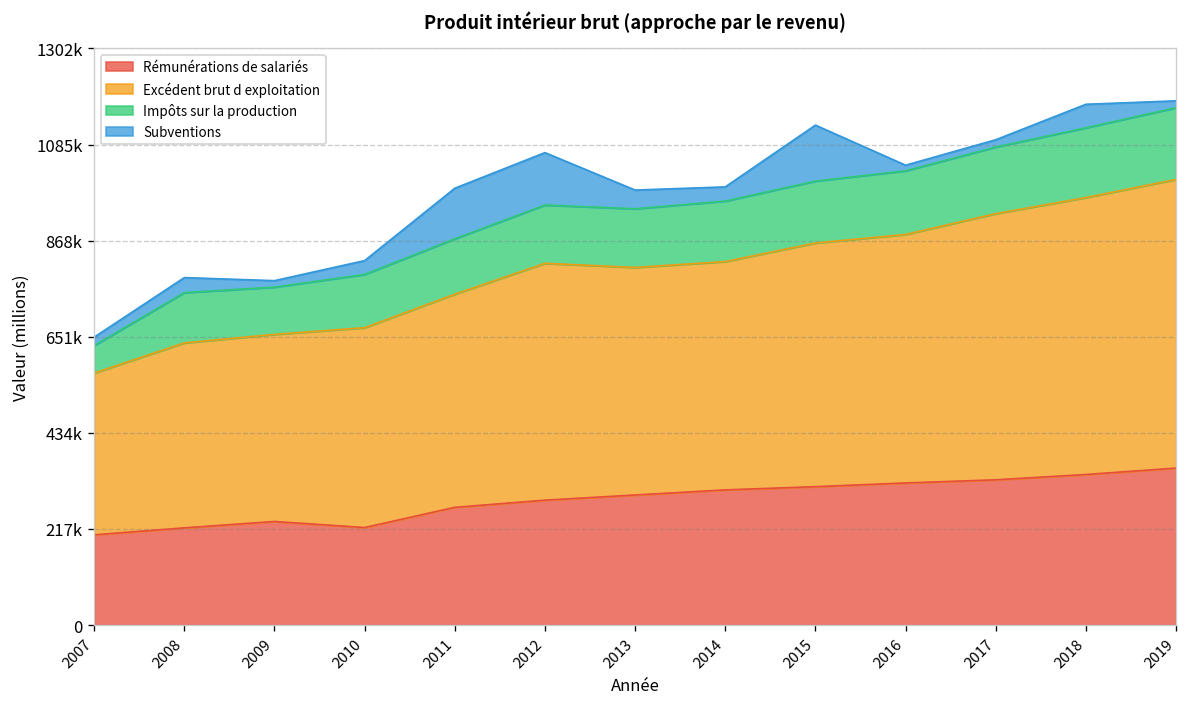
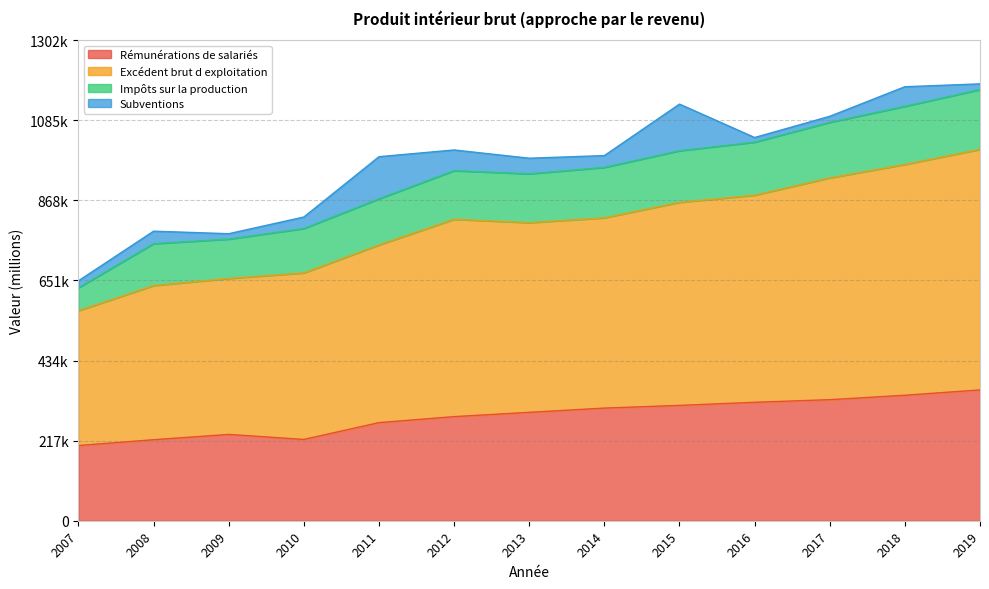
Subventions, 2012: 120000 -> 60000
